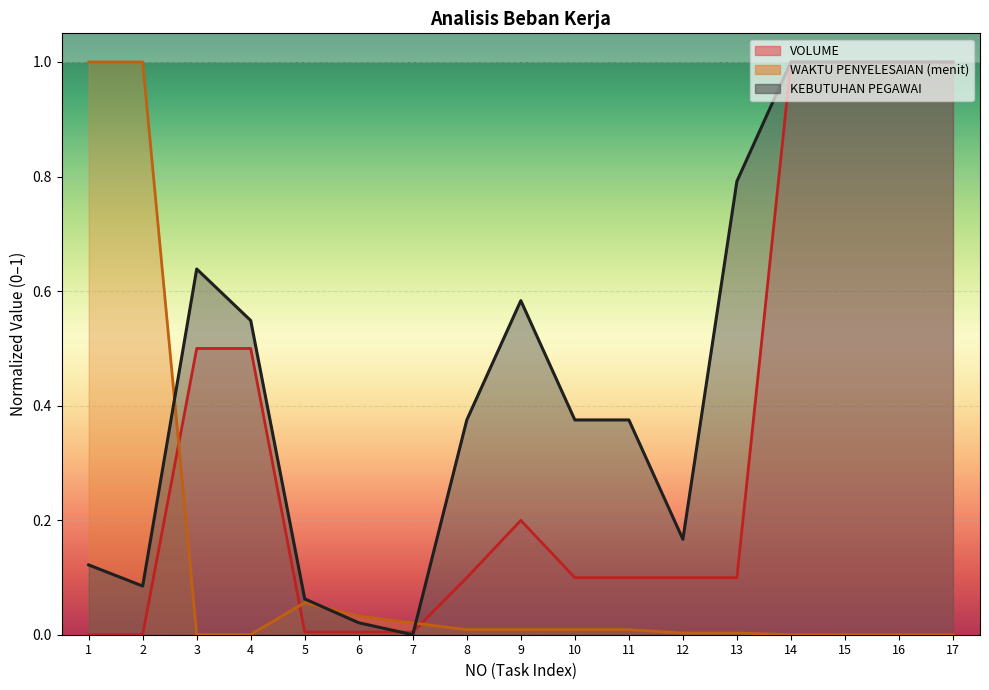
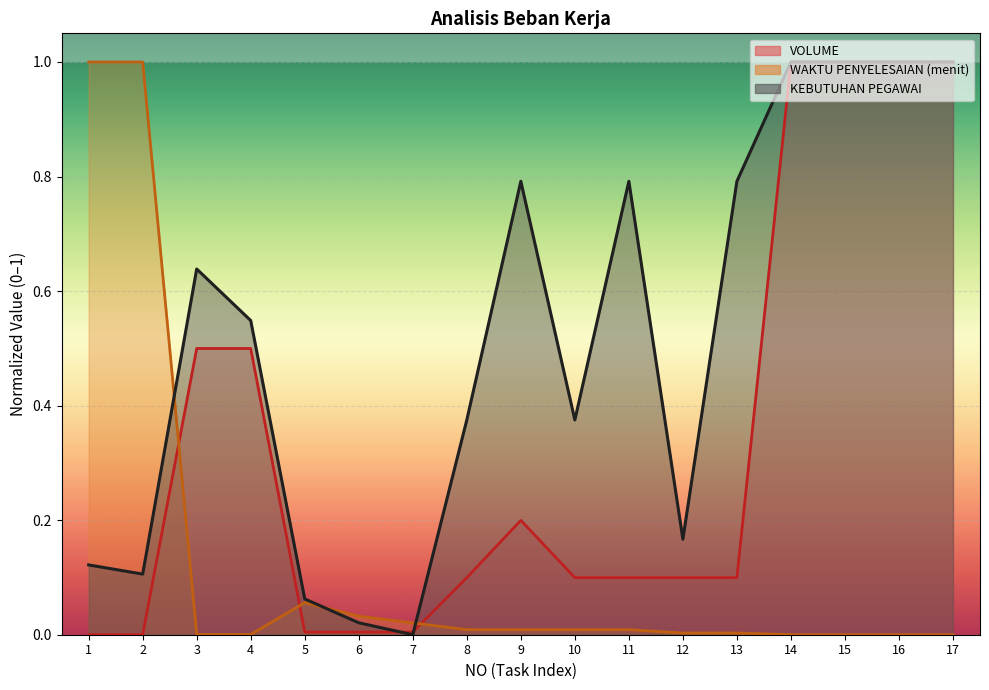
KEBUTUHAN PEGAWAI, 2: 0.09 -> 0.11
KEBUTUHAN PEGAWAI, 9: 0.58 -> 0.79
KEBUTUHAN PEGAWAI, 11: 0.38 -> 0.79
